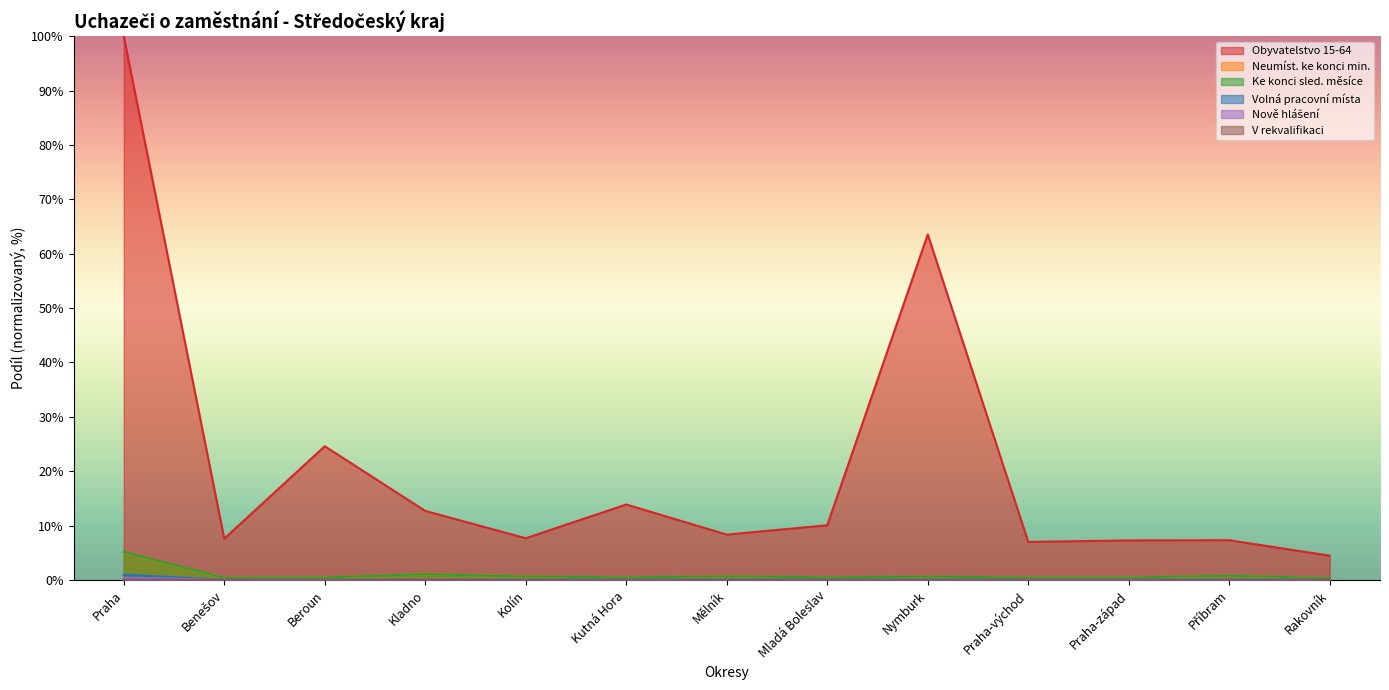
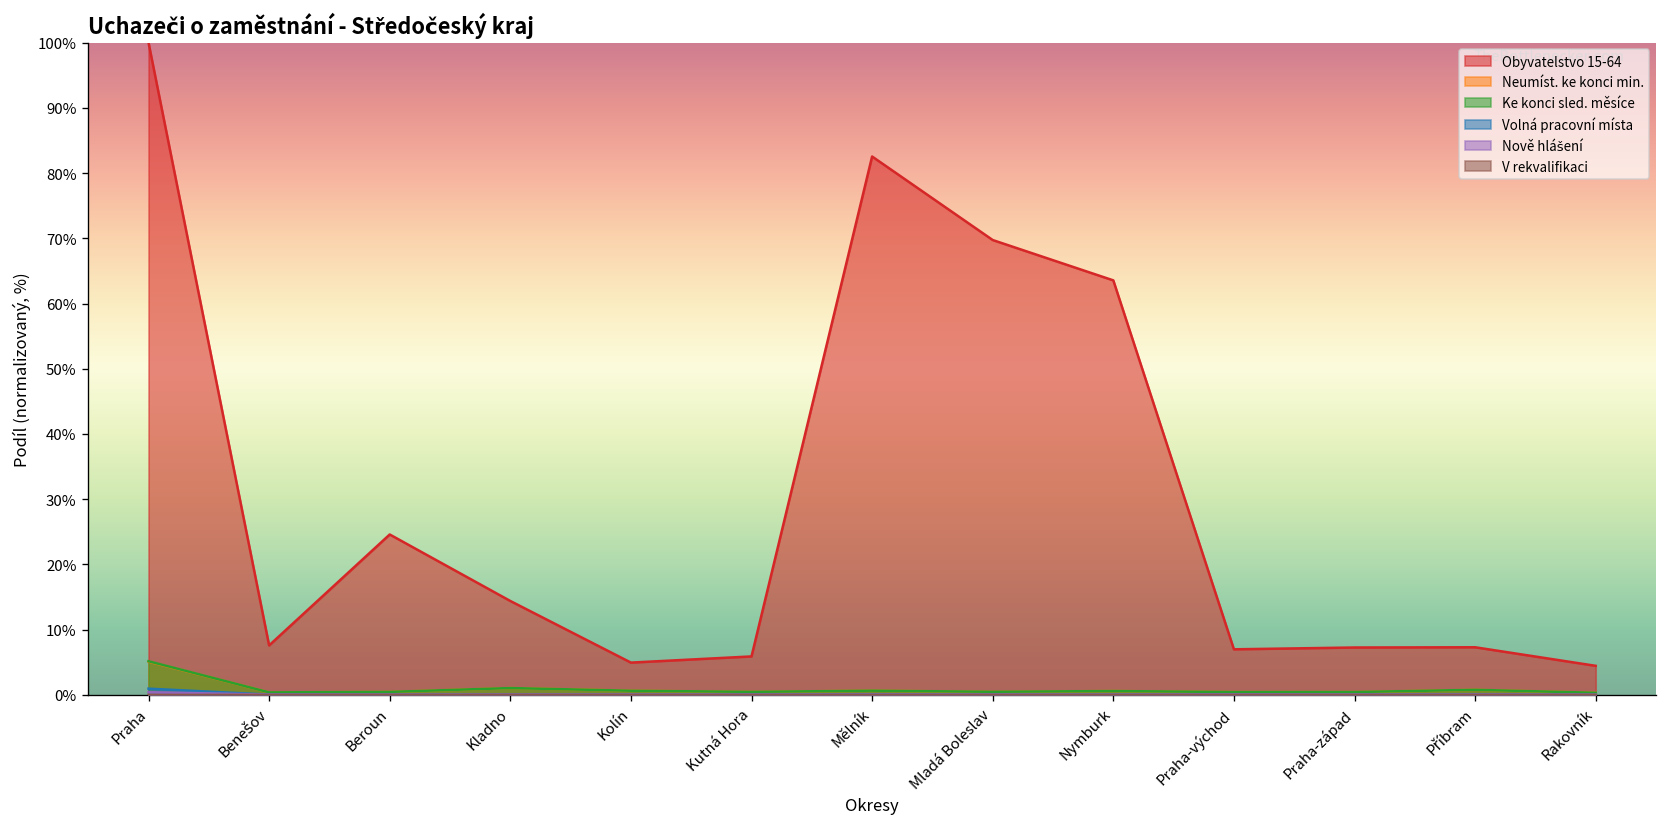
Obyvatelstvo 15-64, Kladno: 13% -> 14%
Obyvatelstvo 15-64, Kolín: 8% -> 5%
Obyvatelstvo 15-64, Kutná Hora: 14% -> 6%
Obyvatelstvo 15-64, Mělník: 8% -> 83%
Obyvatelstvo 15-64, Mladá Boleslav: 10% -> 70%
